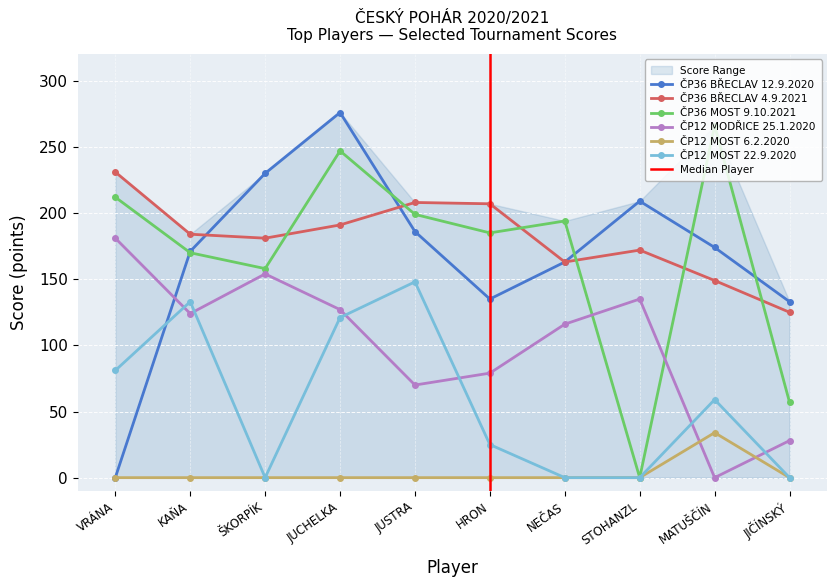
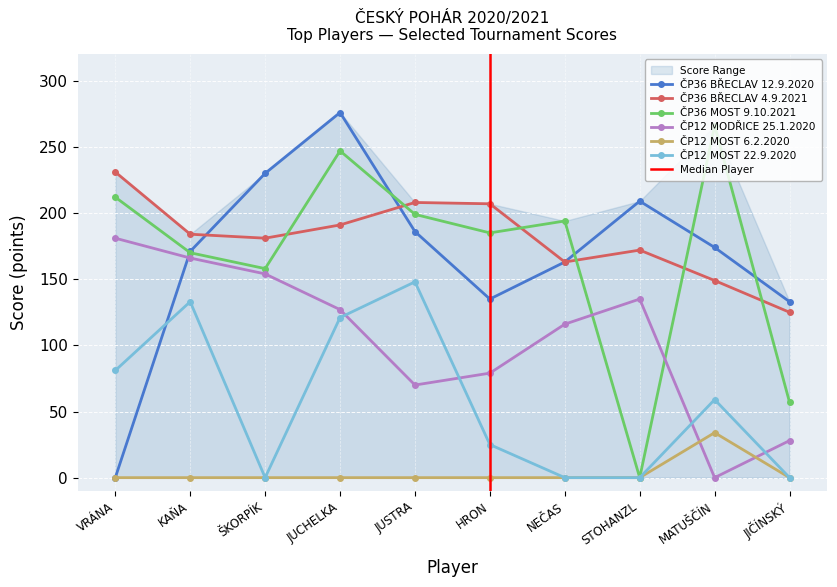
ČP12 MODŘICE 25.1.2020, KAŇA: 124 -> 166
